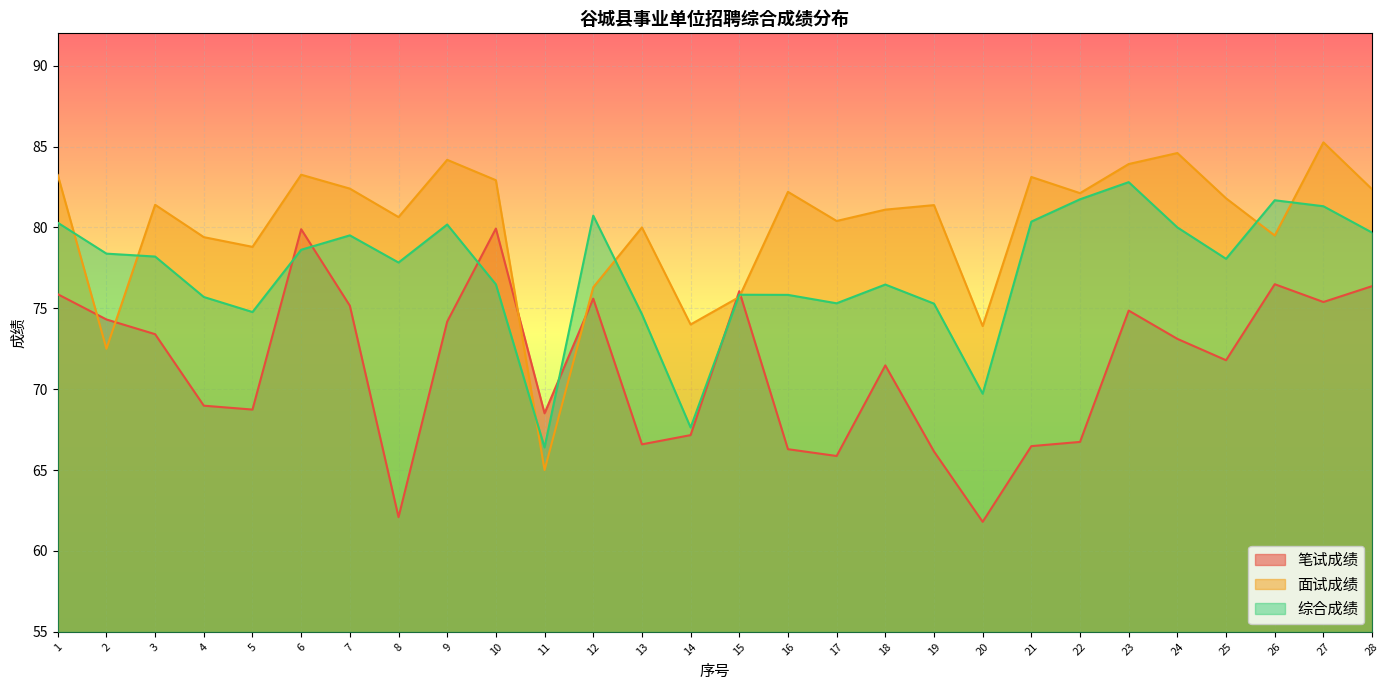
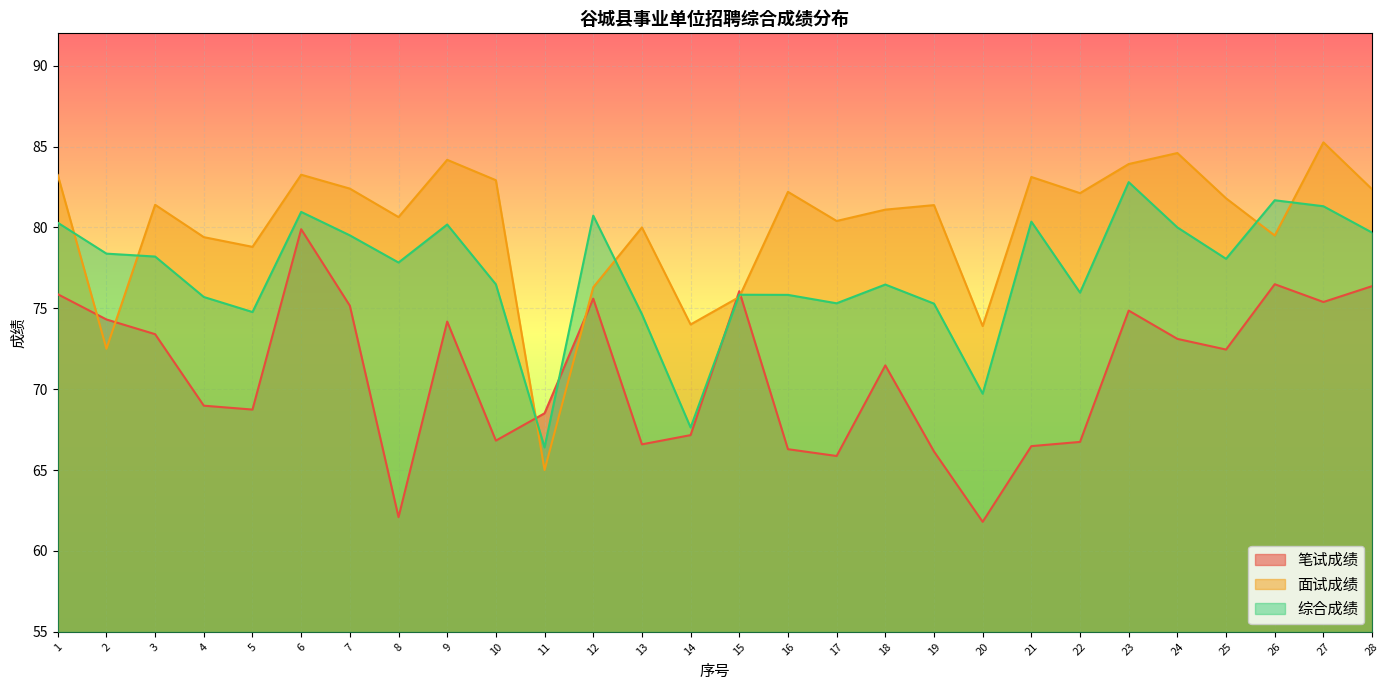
综合成绩, 6: 78.6 -> 81.0
笔试成绩, 10: 79.9 -> 66.8
综合成绩, 22: 81.7 -> 76.0
笔试成绩, 25: 71.8 -> 72.5
